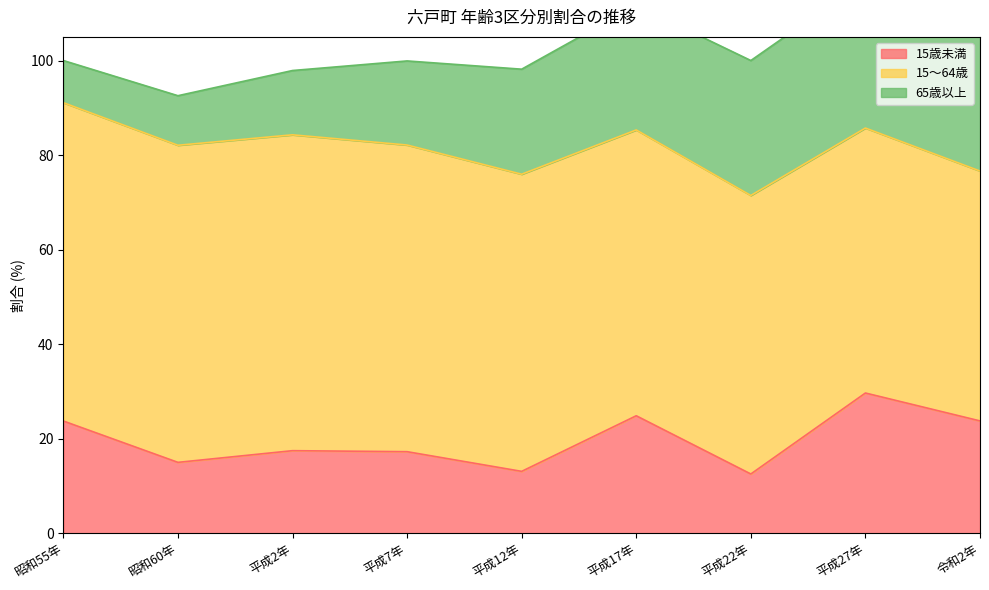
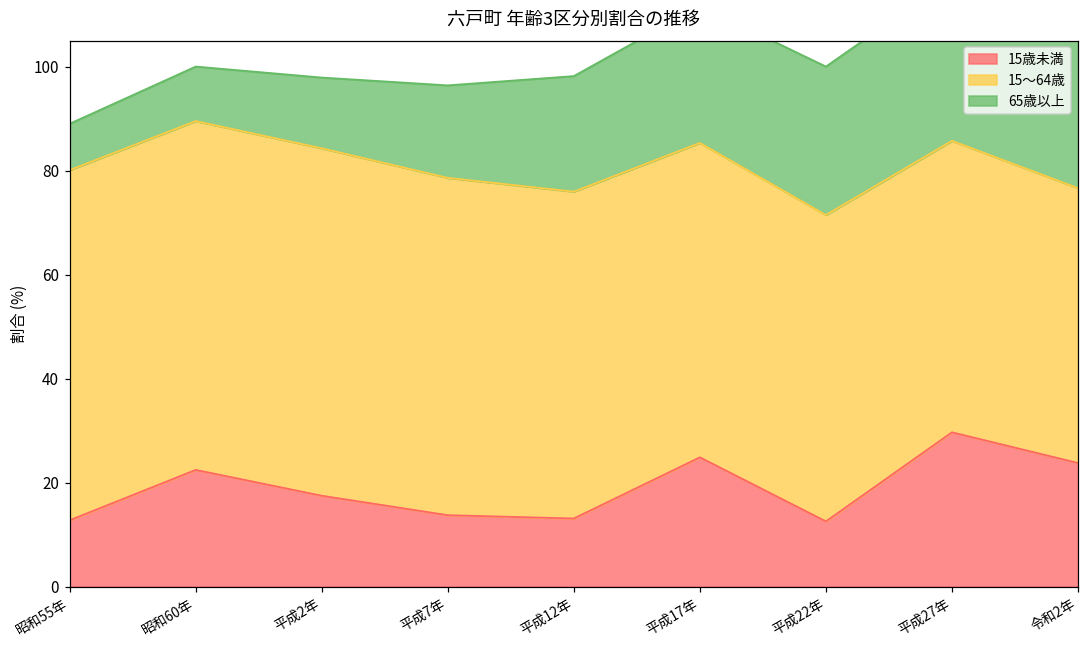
15歳未満, 昭和55年: 24 -> 13
15歳未満, 昭和60年: 15 -> 22
15歳未満, 平成7年: 17 -> 14
